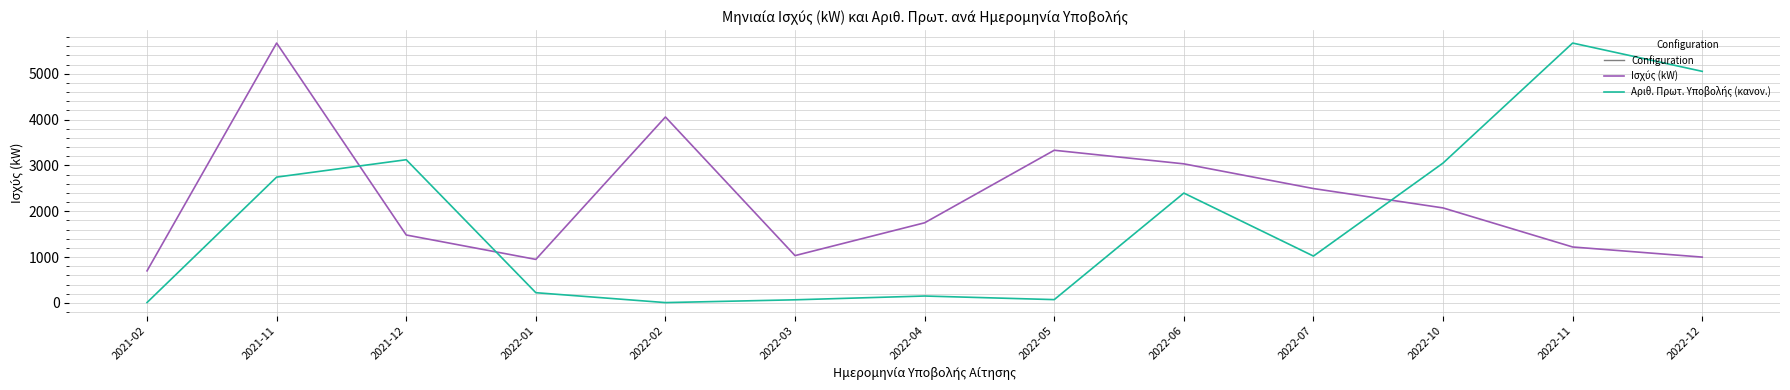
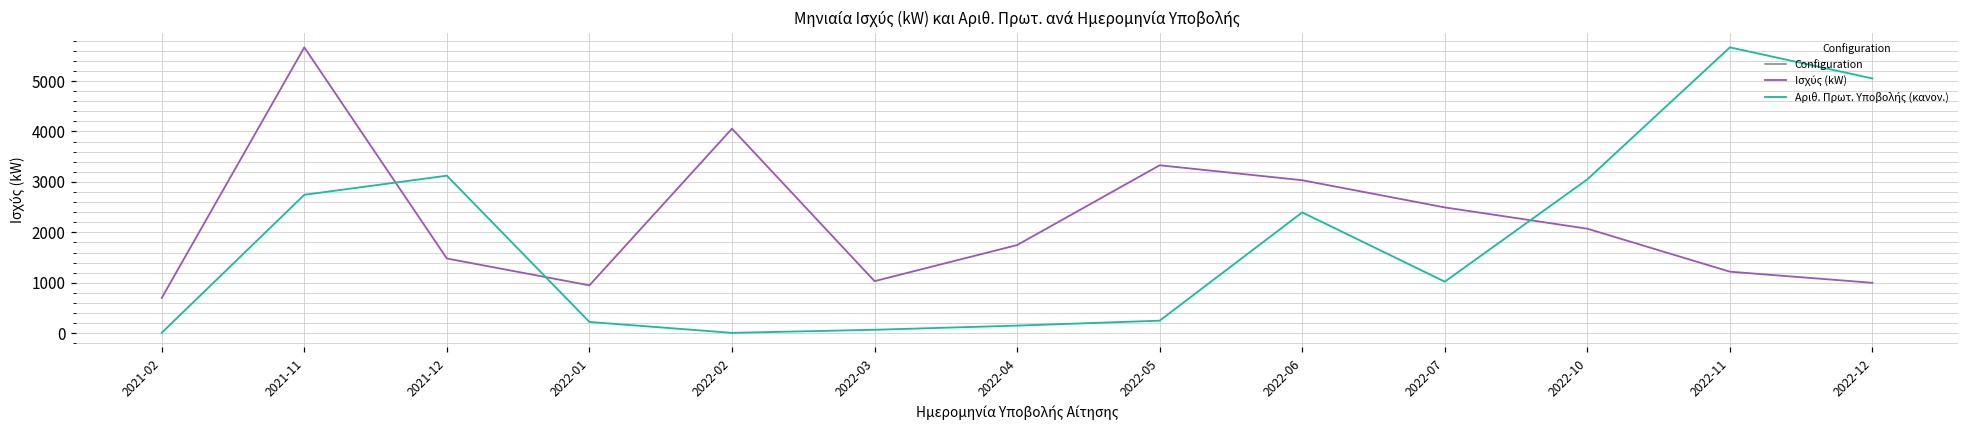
Αριθ. Πρωτ. Υποβολής (κανον.), 2022-05: 100 -> 200
